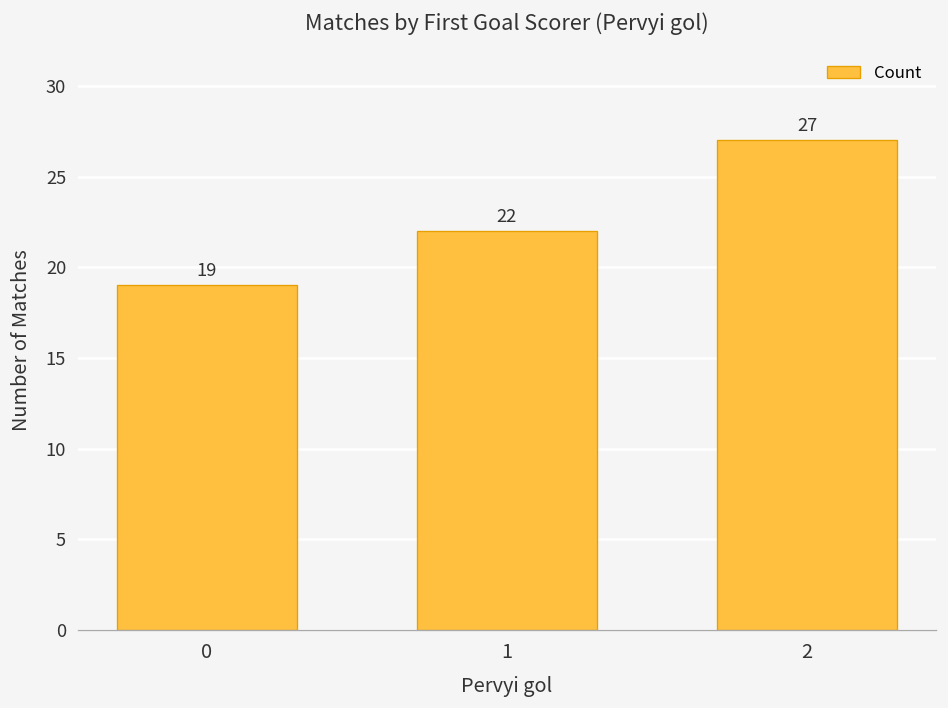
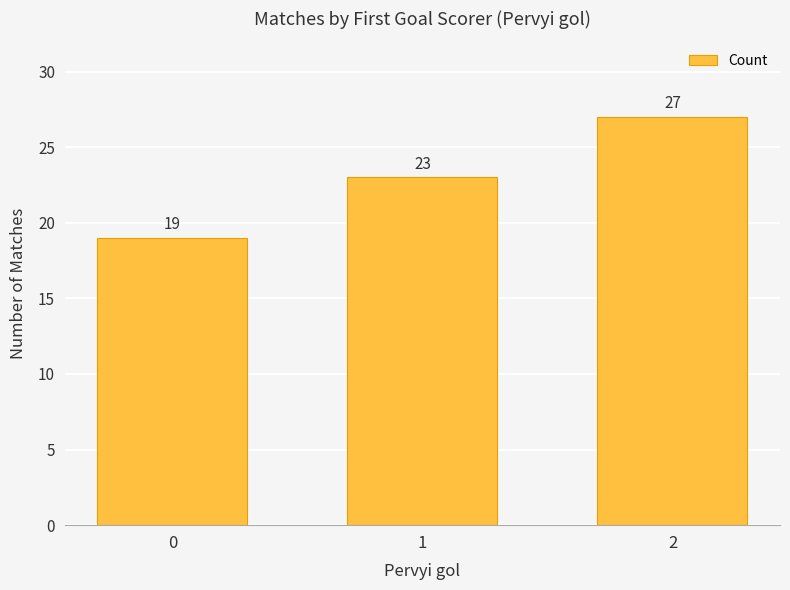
1: 22 -> 23
